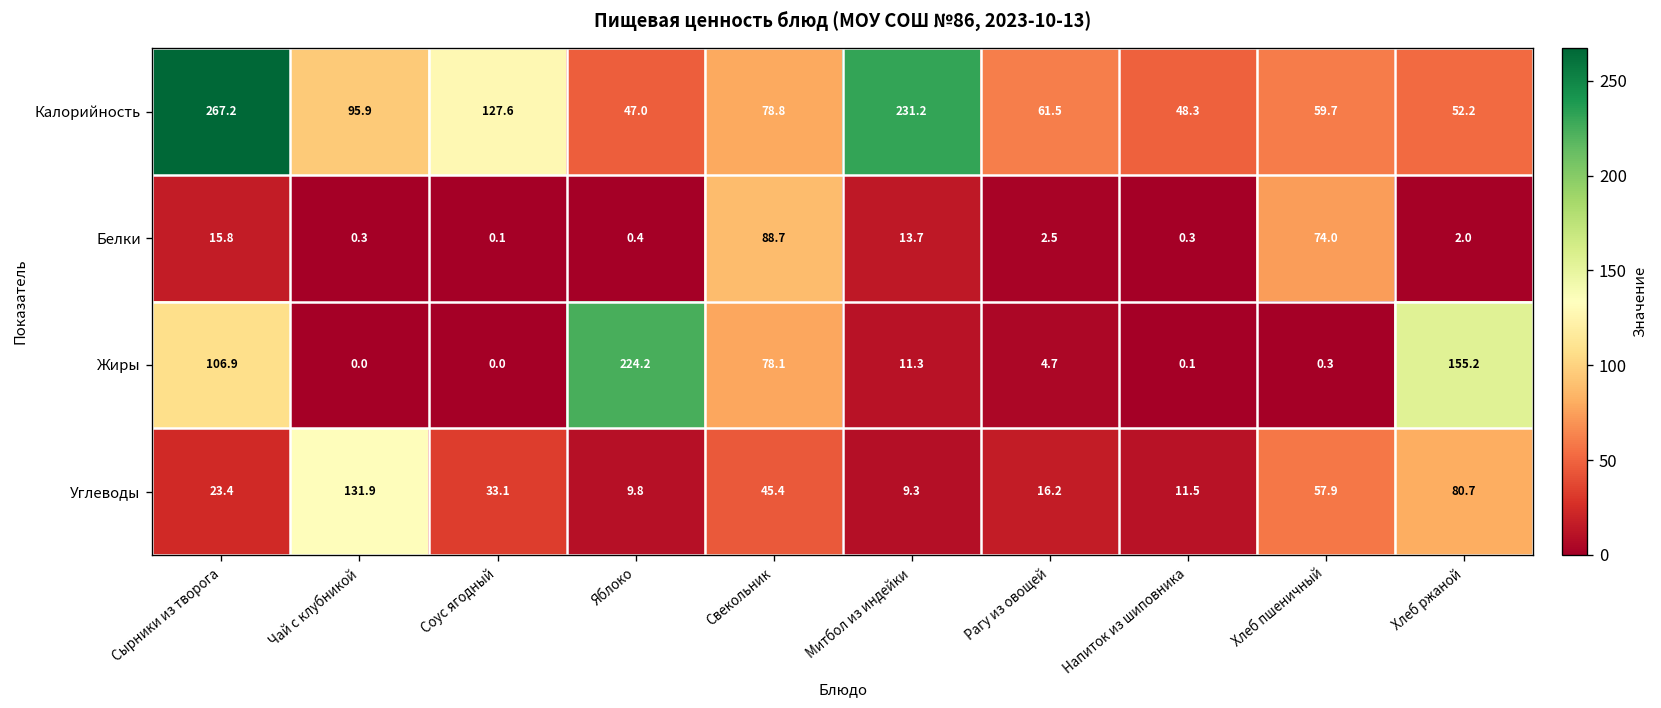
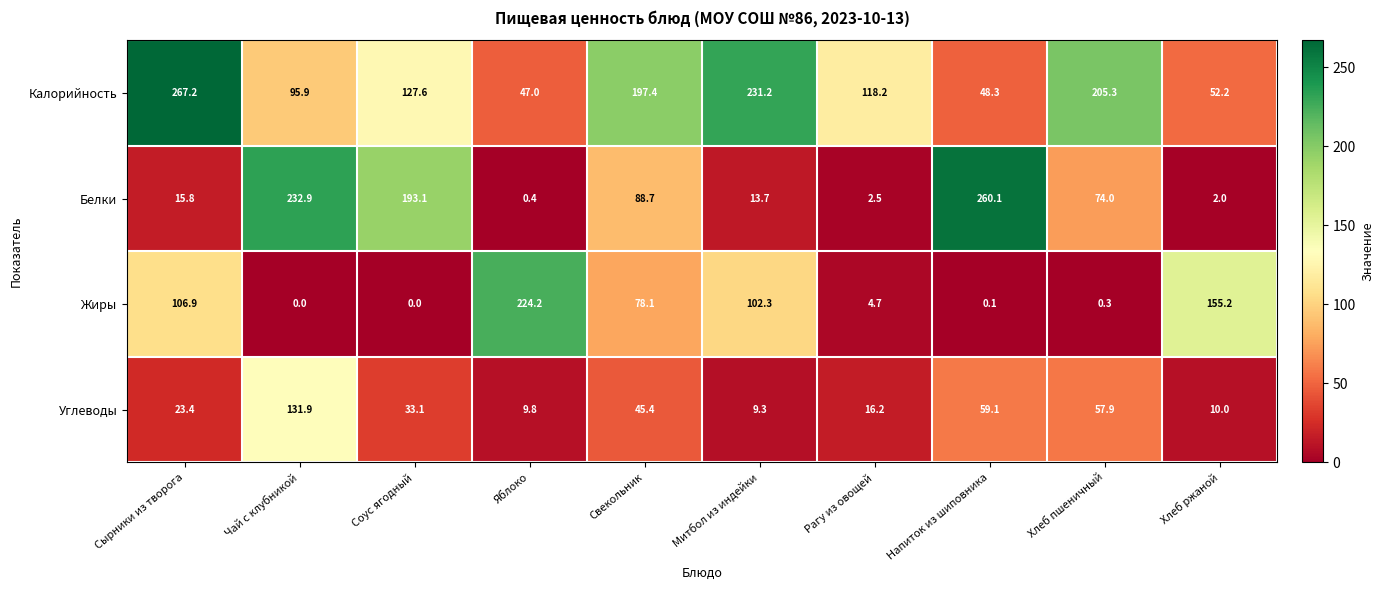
Калорийность, Свекольник: 78.8 -> 197.4
Калорийность, Рагу из овощей: 61.5 -> 118.2
Калорийность, Хлеб пшеничный: 59.7 -> 205.3
Белки, Чай с клубникой: 0.3 -> 232.9
Белки, Соус ягодный: 0.1 -> 193.1
Белки, Напиток из шиповника: 0.3 -> 260.1
Жиры, Митбол из индейки: 11.3 -> 102.3
Углеводы, Напиток из шиповника: 11.5 -> 59.1
Углеводы, Хлеб ржаной: 80.7 -> 10.0
